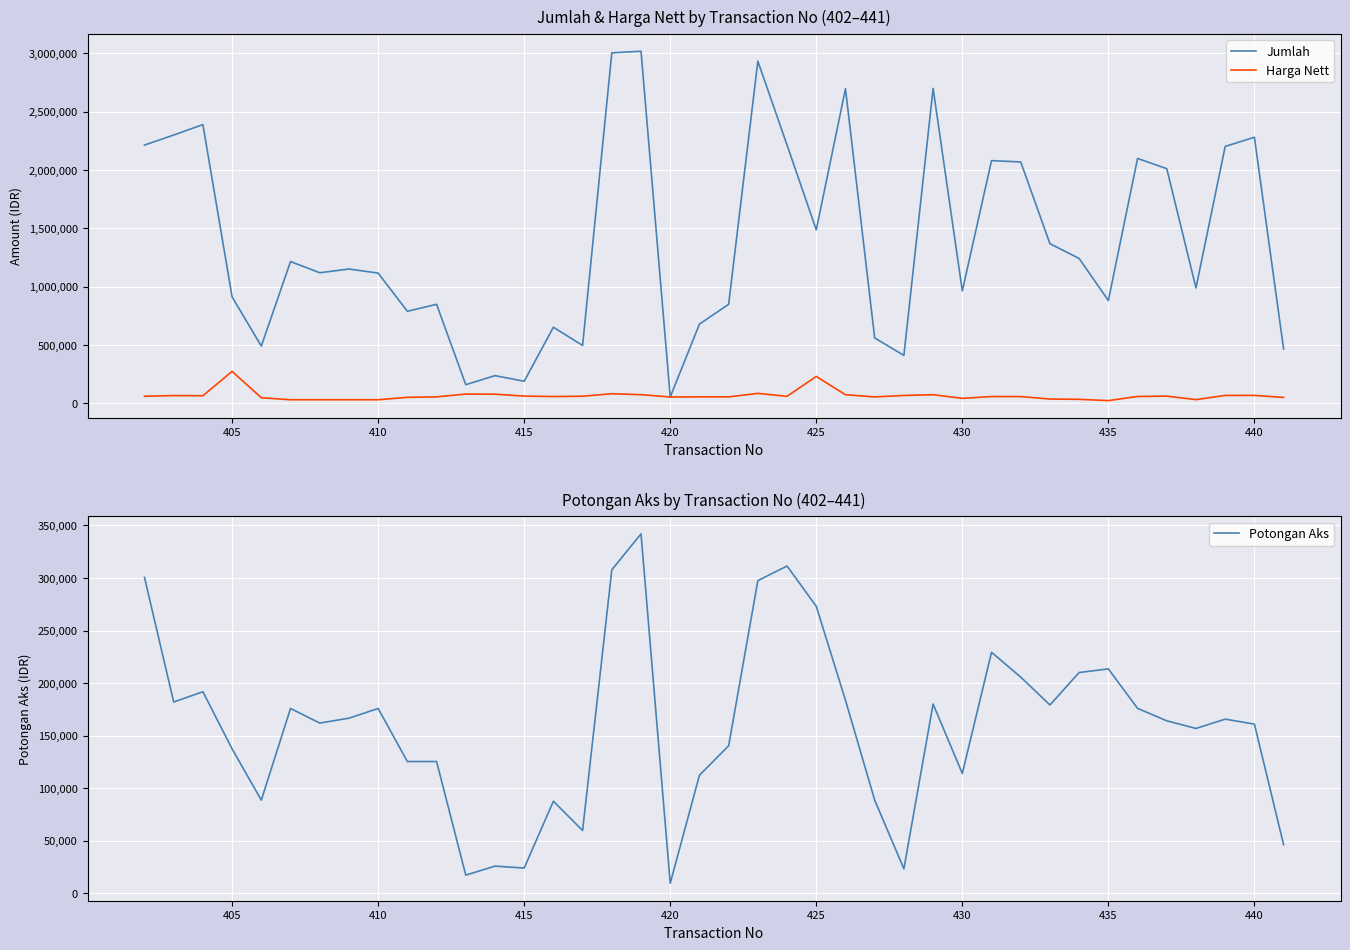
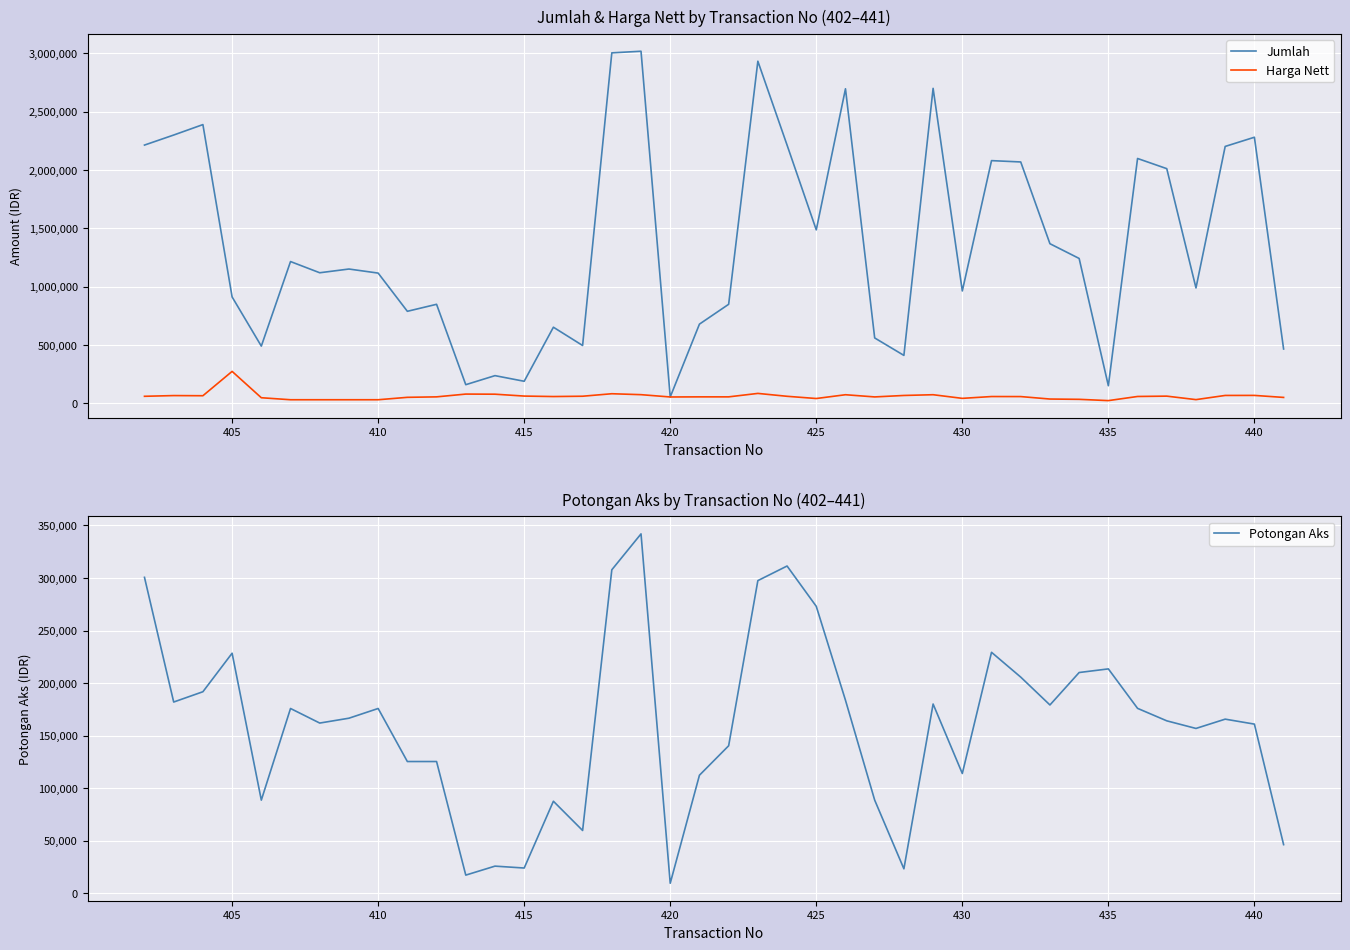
Jumlah & Harga Nett by Transaction No (402–441), Harga Nett, 425: 230,000 -> 40,000
Jumlah & Harga Nett by Transaction No (402–441), Jumlah, 435: 880,000 -> 150,000
Potongan Aks by Transaction No (402–441), 405: 137,000 -> 228,000
